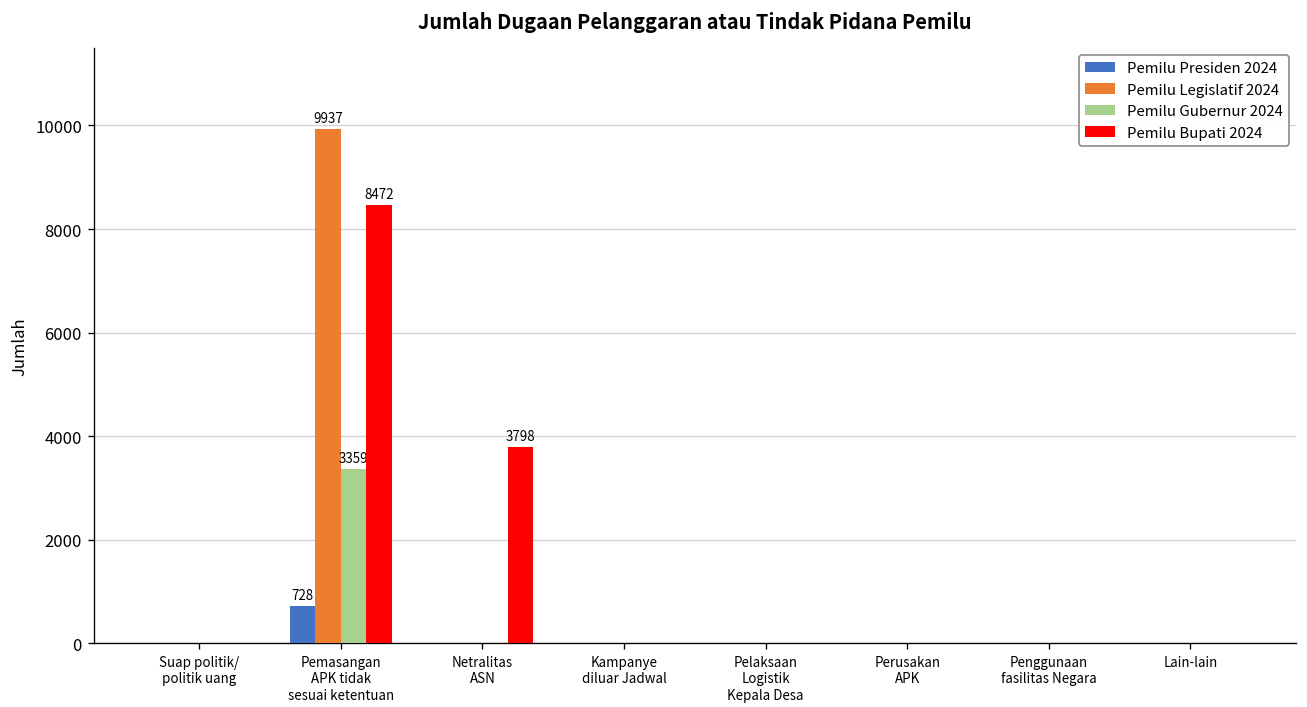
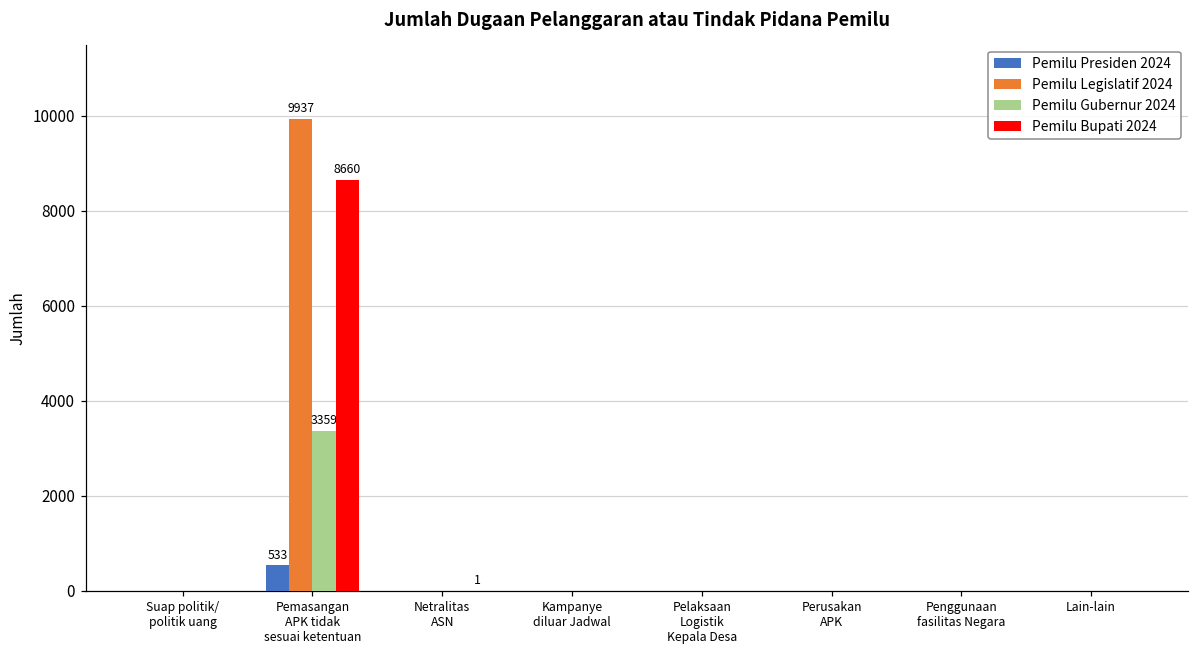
Pemilu Presiden 2024, Pemasangan APK tidak sesuai ketentuan: 728 -> 533
Pemilu Bupati 2024, Pemasangan APK tidak sesuai ketentuan: 8472 -> 8660
Pemilu Bupati 2024, Netralitas ASN: 3798 -> 1
